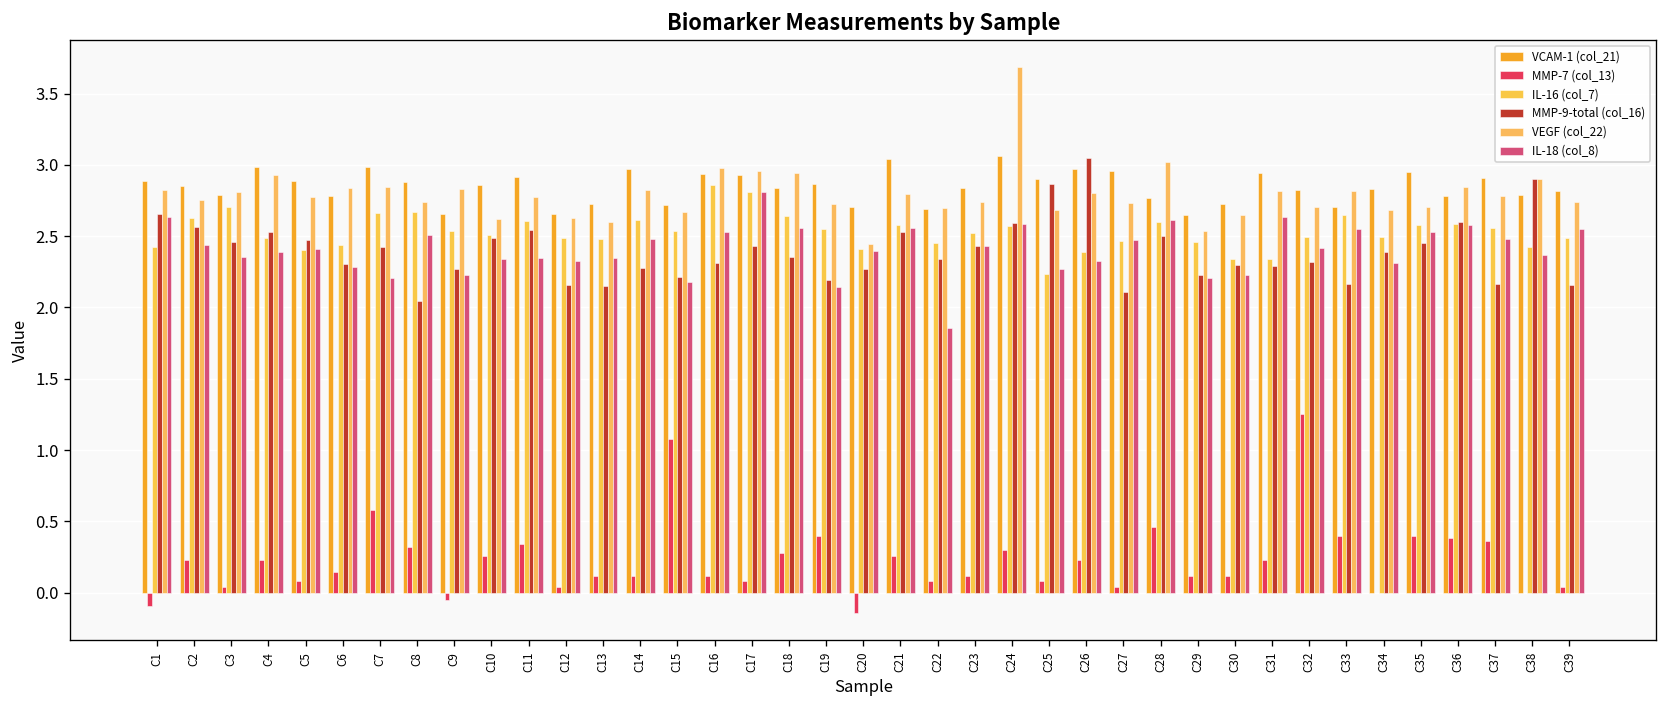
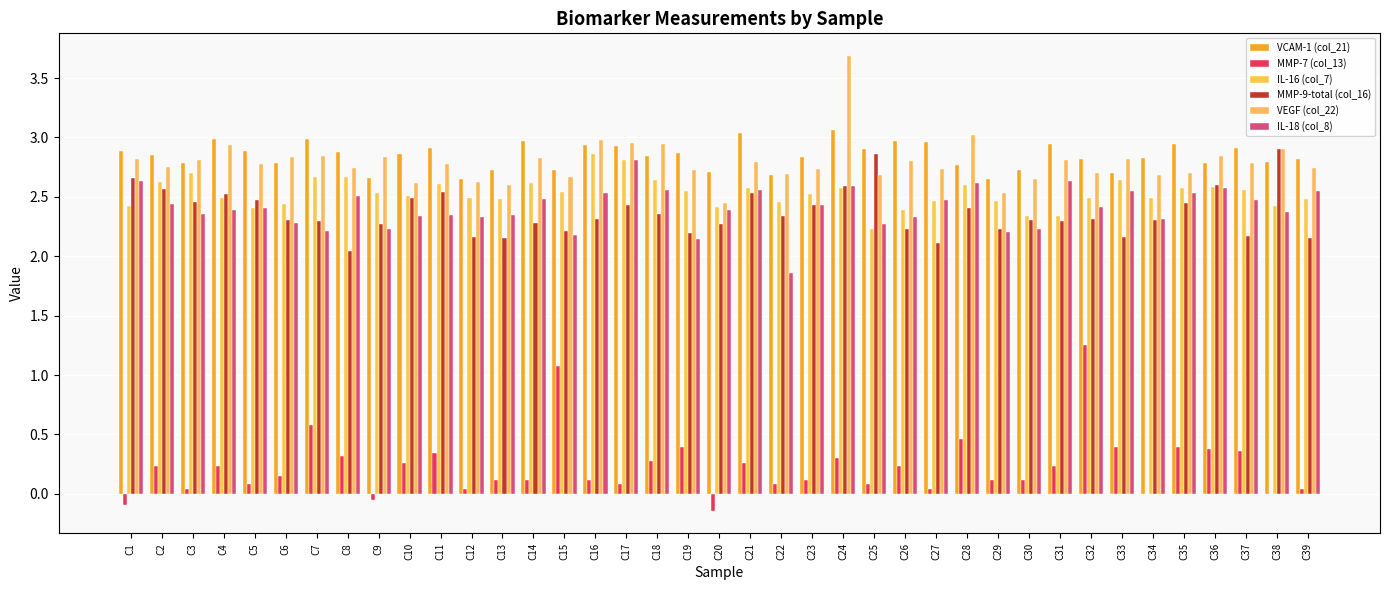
MMP-9-total (col_16), C7: 2.42 -> 2.30
MMP-9-total (col_16), C26: 3.05 -> 2.23
MMP-9-total (col_16), C28: 2.50 -> 2.40
MMP-9-total (col_16), C34: 2.39 -> 2.31
